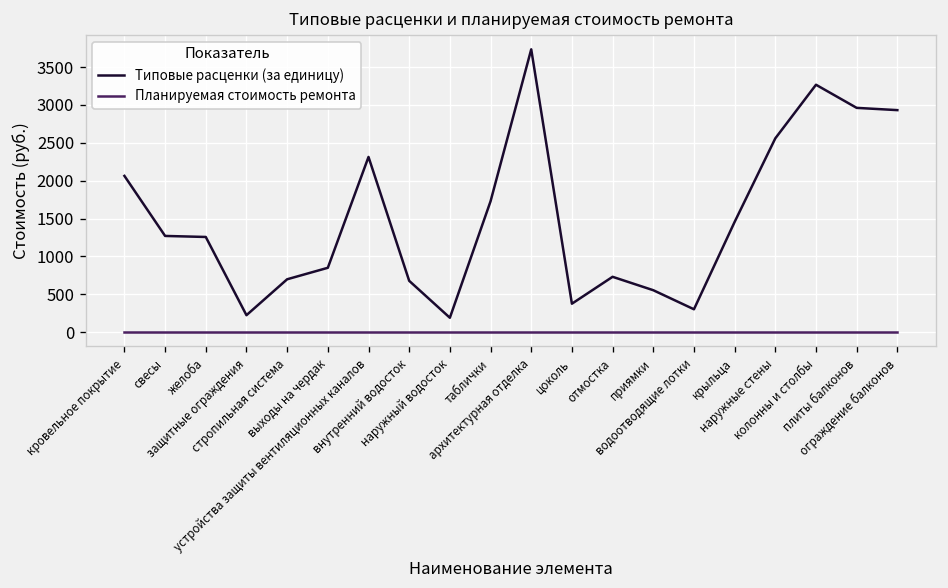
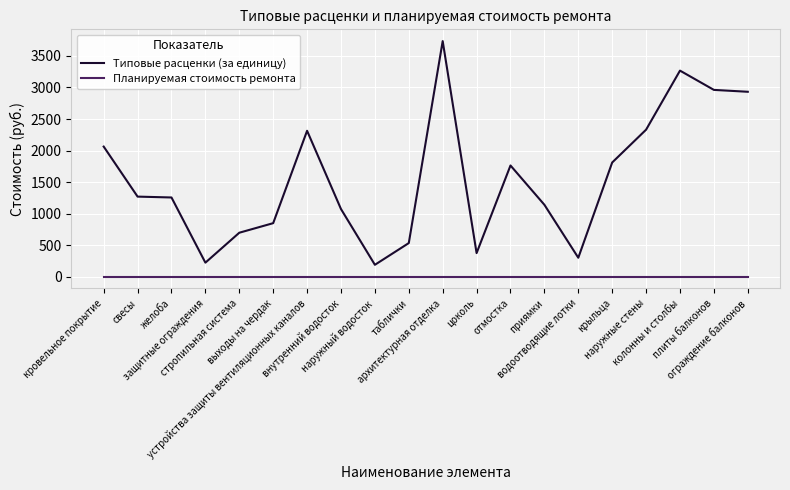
Типовые расценки (за единицу), внутренний водосток: 700 -> 1100
Типовые расценки (за единицу), таблички: 1700 -> 500
Типовые расценки (за единицу), отмостка: 700 -> 1800
Типовые расценки (за единицу), приямки: 600 -> 1100
Типовые расценки (за единицу), крыльца: 1500 -> 1800
Типовые расценки (за единицу), наружные стены: 2600 -> 2300
